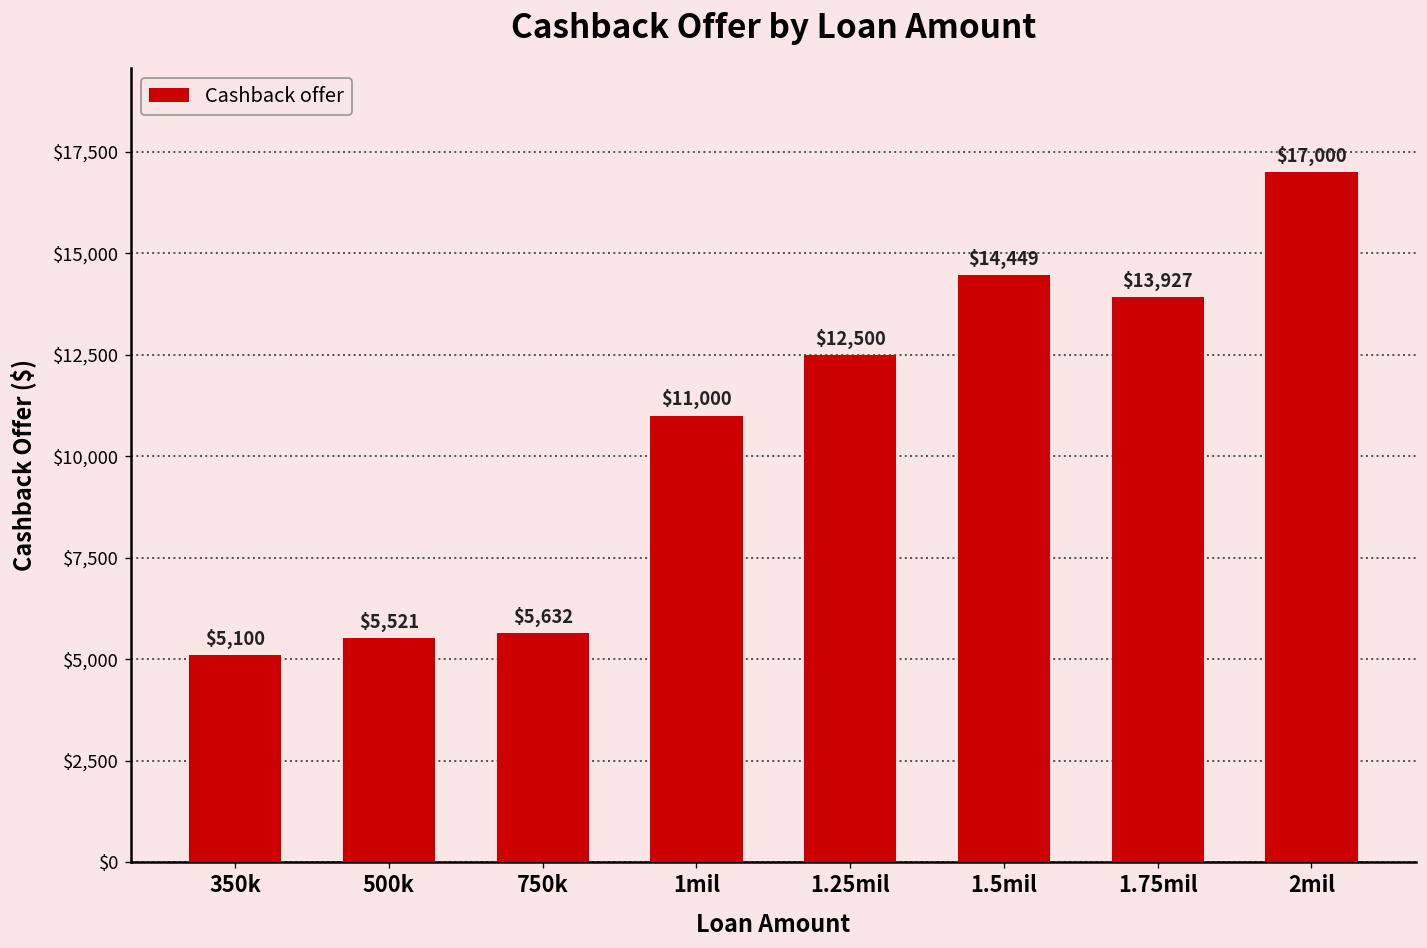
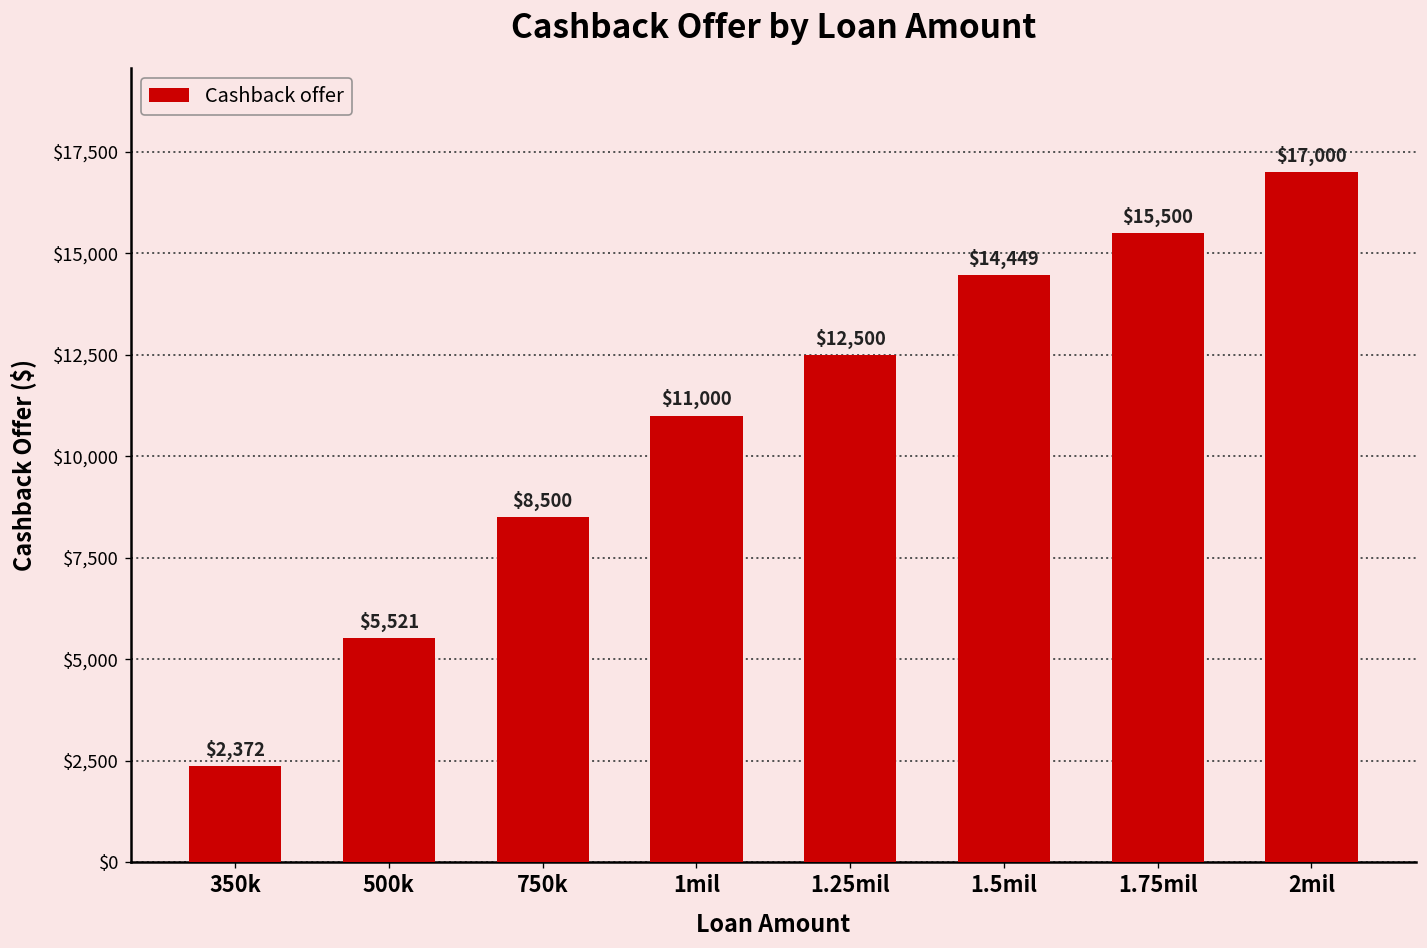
350k: $5,100 -> $2,372
750k: $5,632 -> $8,500
1.75mil: $13,927 -> $15,500
